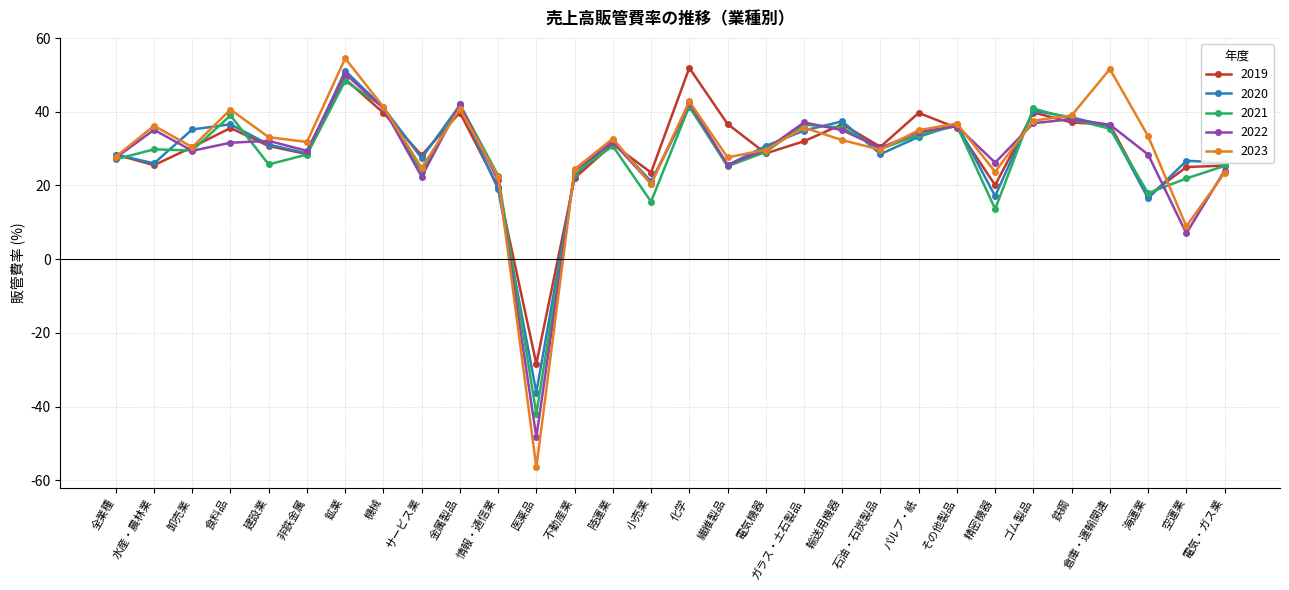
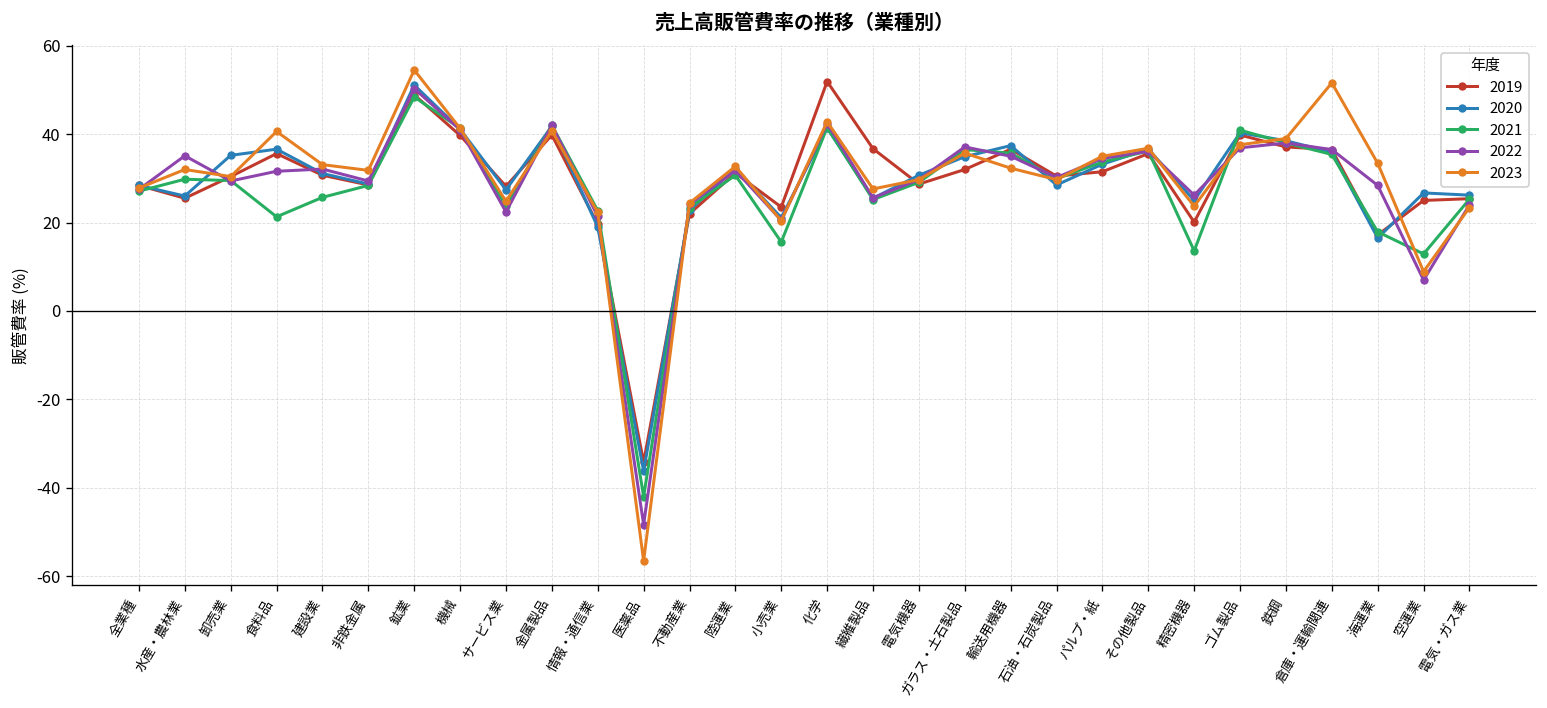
2023, 水産・農林業: 36 -> 32
2021, 食料品: 39 -> 21
2019, 医薬品: -28 -> -34
2019, パルプ・紙: 40 -> 32
2020, 精密機器: 17 -> 25
2021, 空運業: 22 -> 13
